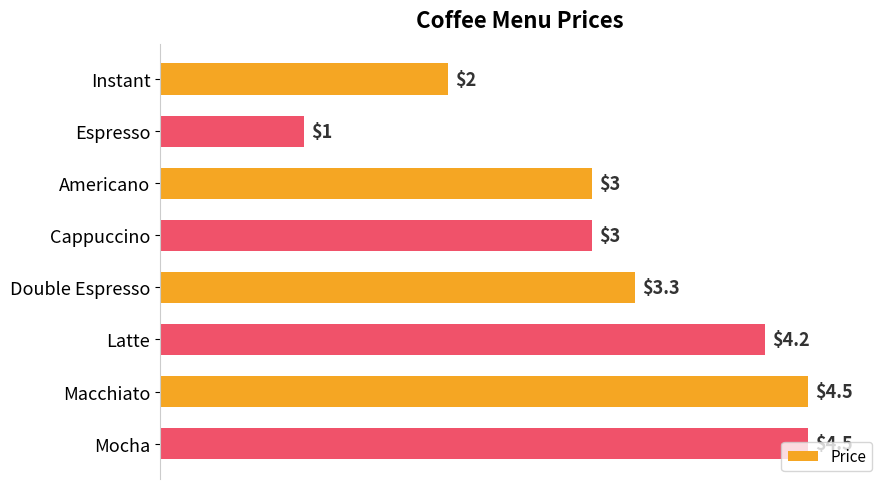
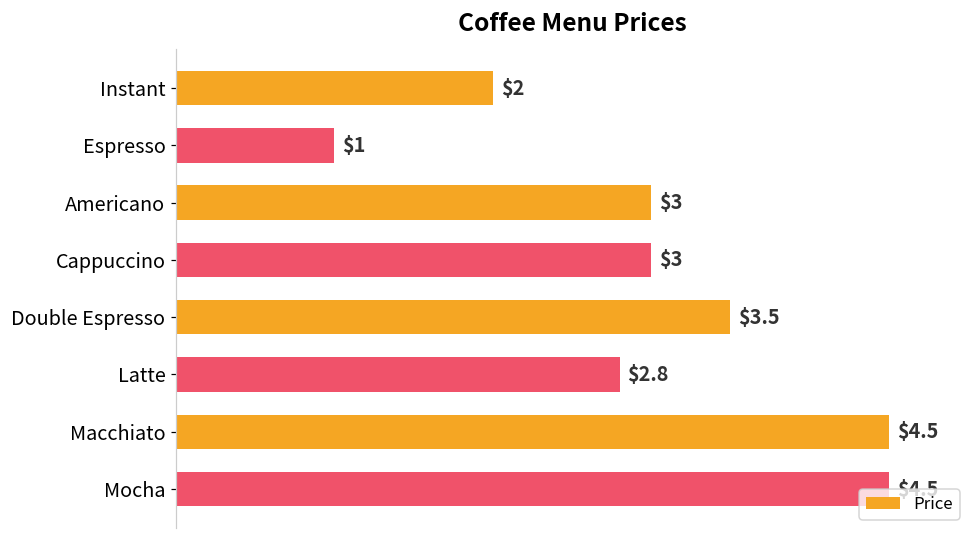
Double Espresso: $3.3 -> $3.5
Latte: $4.2 -> $2.8
